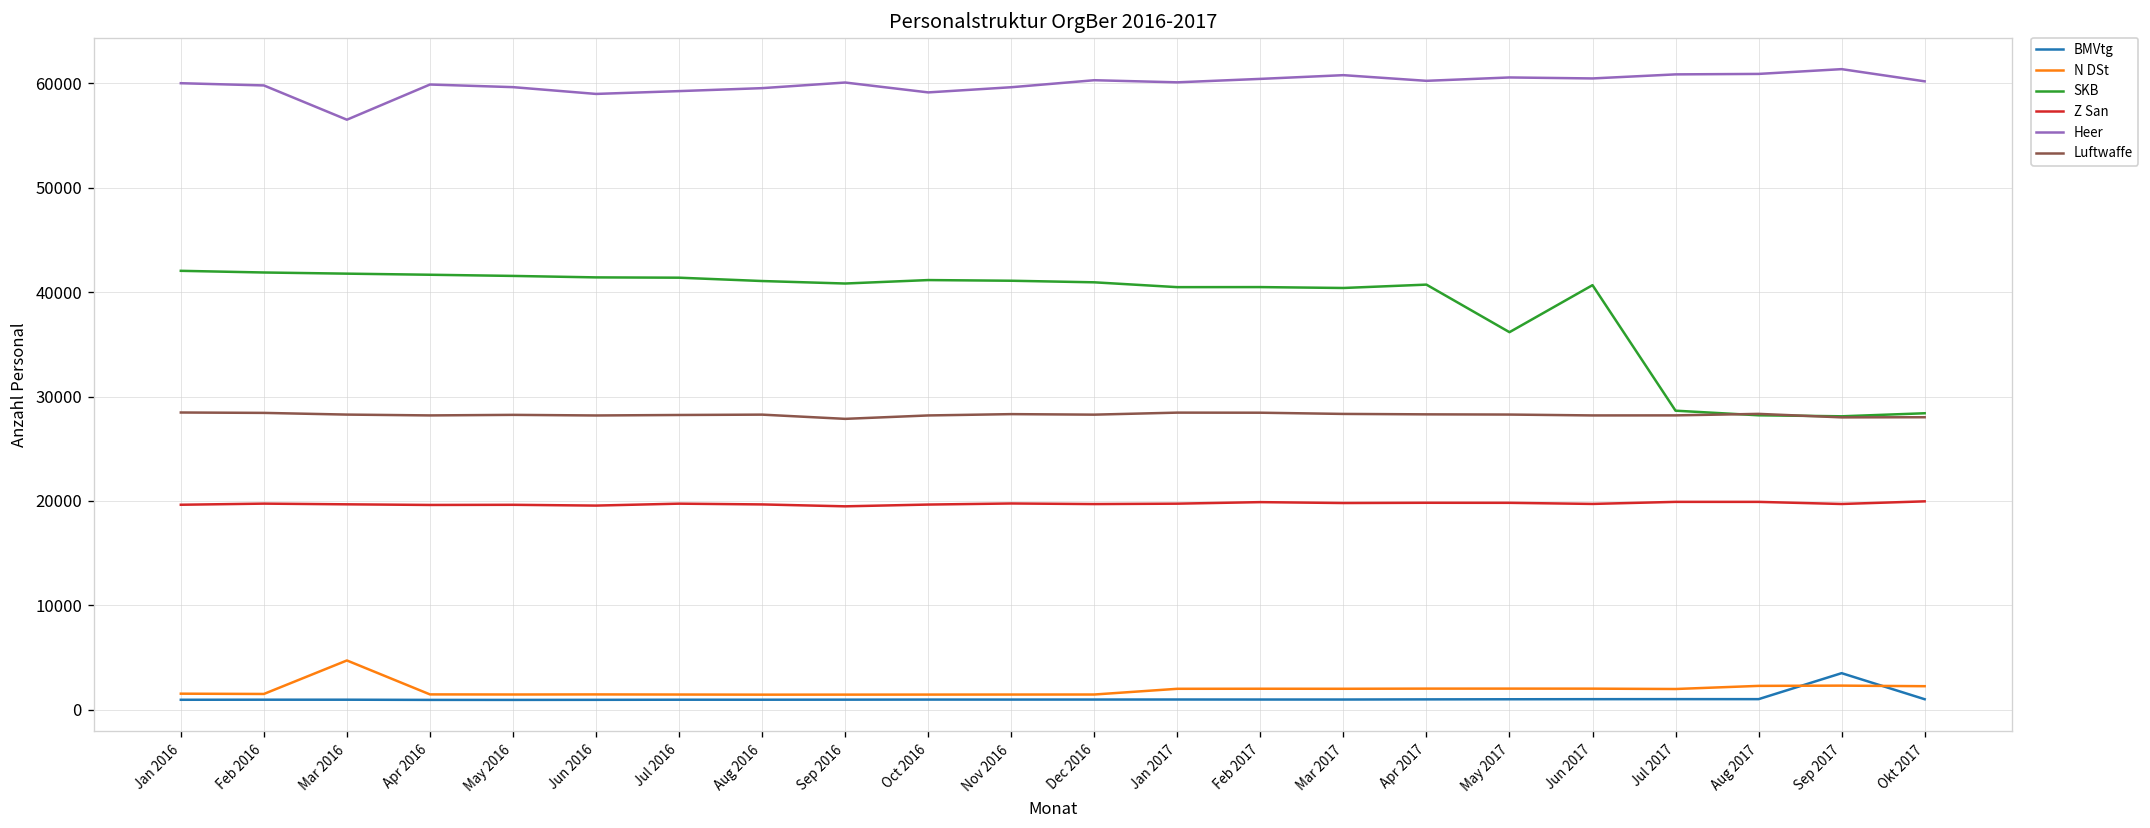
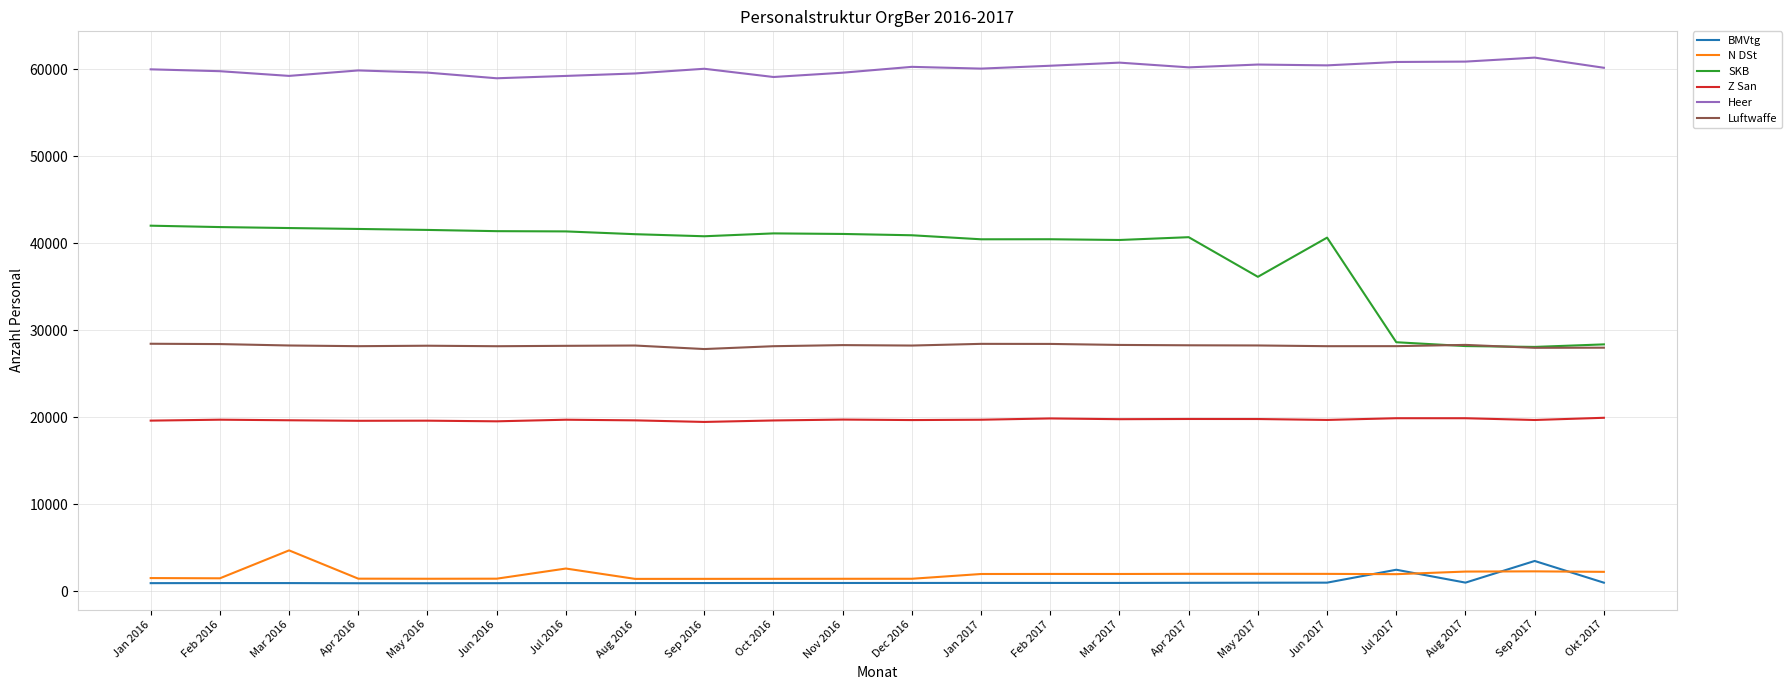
Heer, Mar 2016: 57000 -> 59000
N DSt, Jul 2016: 1000 -> 3000
BMVtg, Jul 2017: 1000 -> 2000
